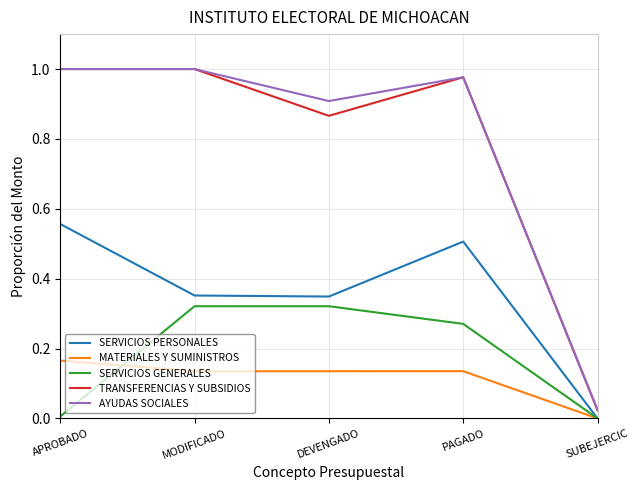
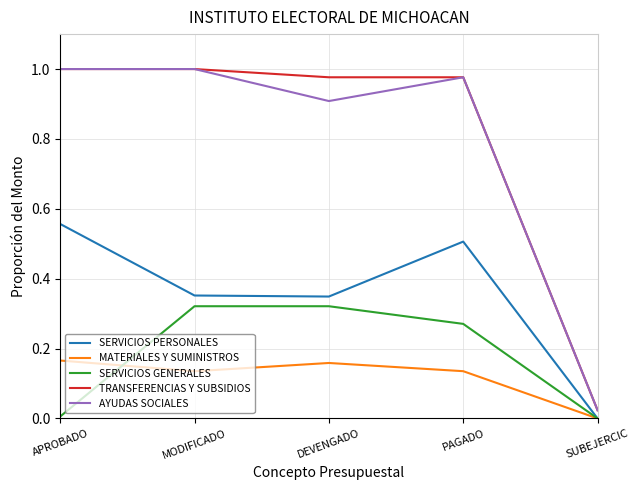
MATERIALES Y SUMINISTROS, DEVENGADO: 0.14 -> 0.16
TRANSFERENCIAS Y SUBSIDIOS, DEVENGADO: 0.87 -> 0.98
